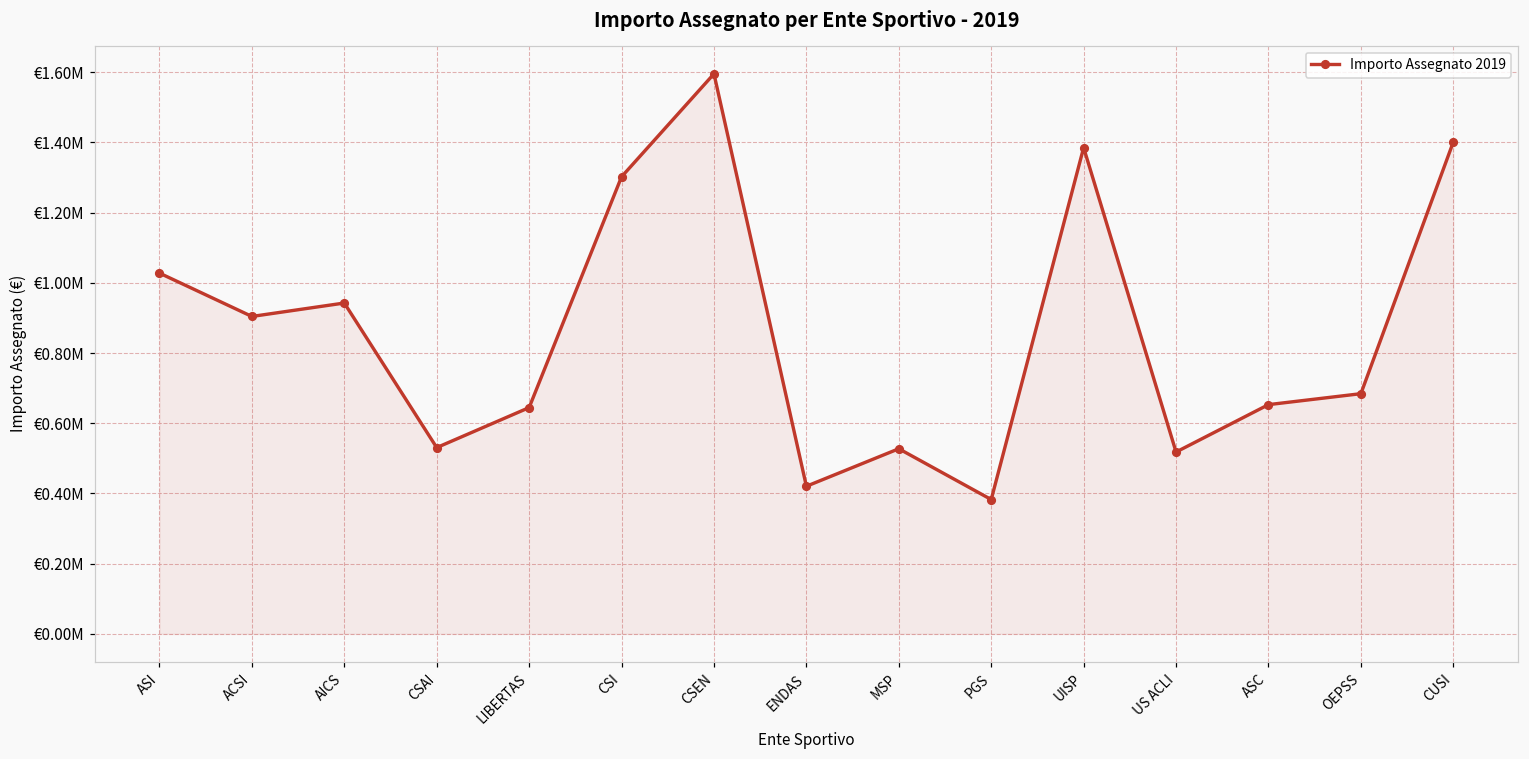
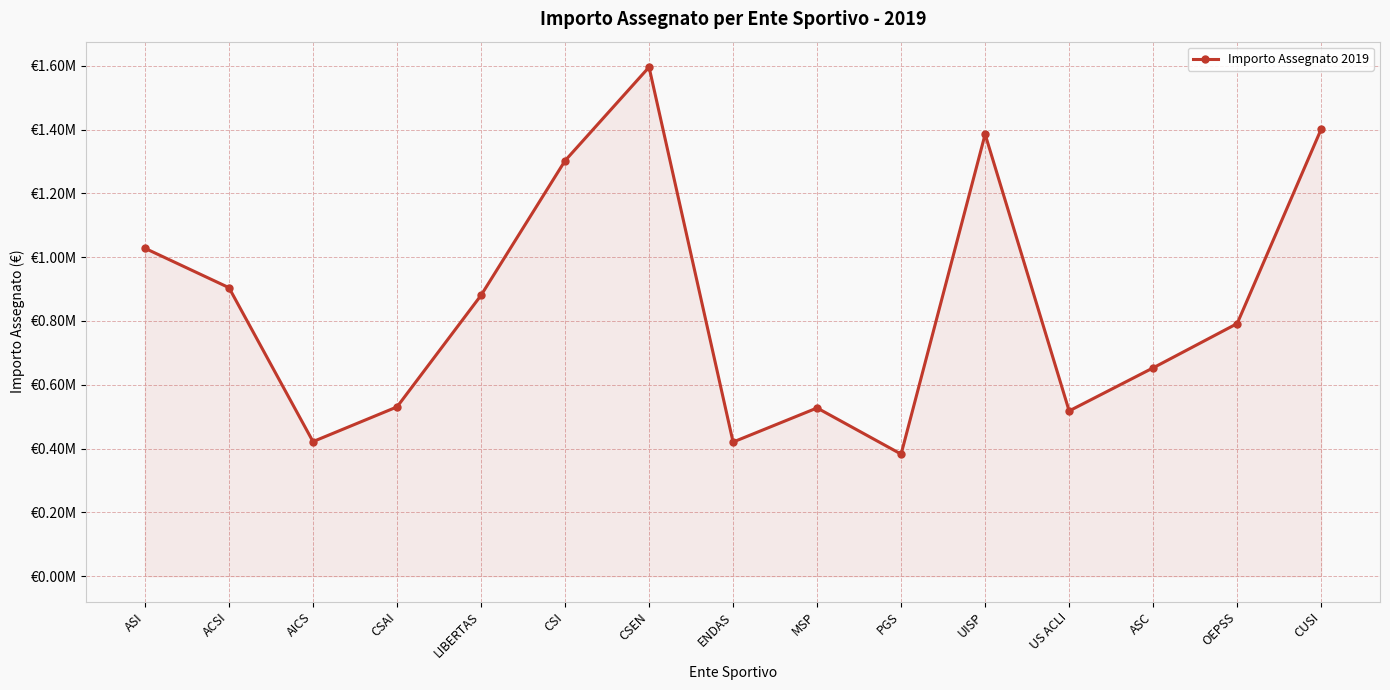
AICS: €940000 -> €420000
LIBERTAS: €640000 -> €880000
OEPSS: €680000 -> €790000
